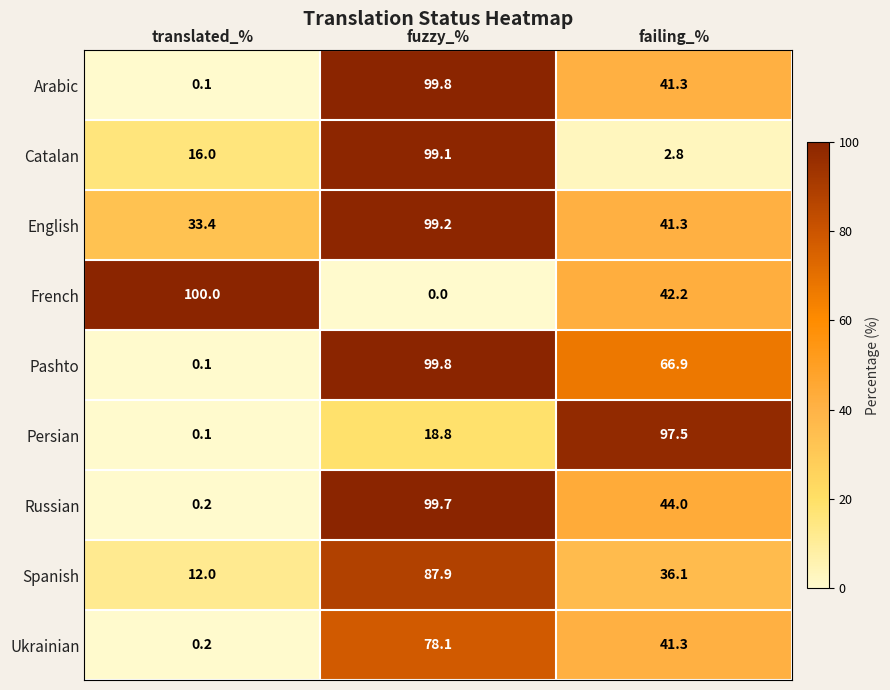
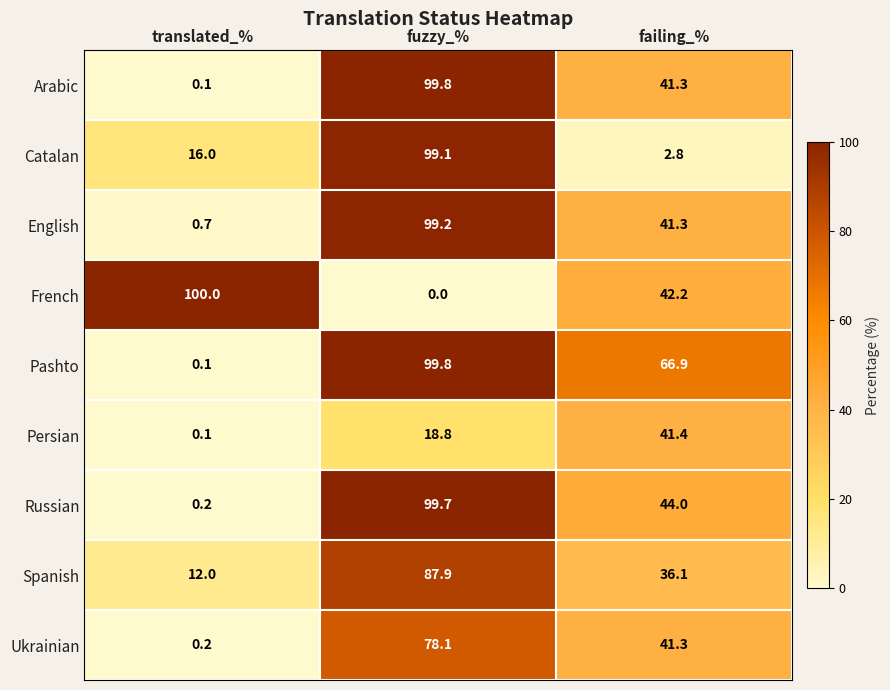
English, translated_%: 33.4 -> 0.7
Persian, failing_%: 97.5 -> 41.4
